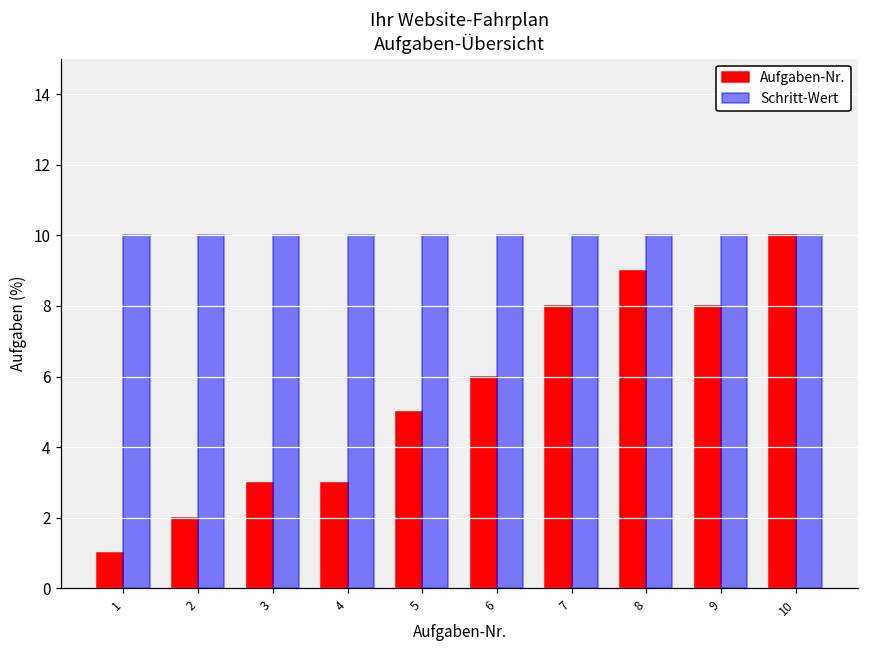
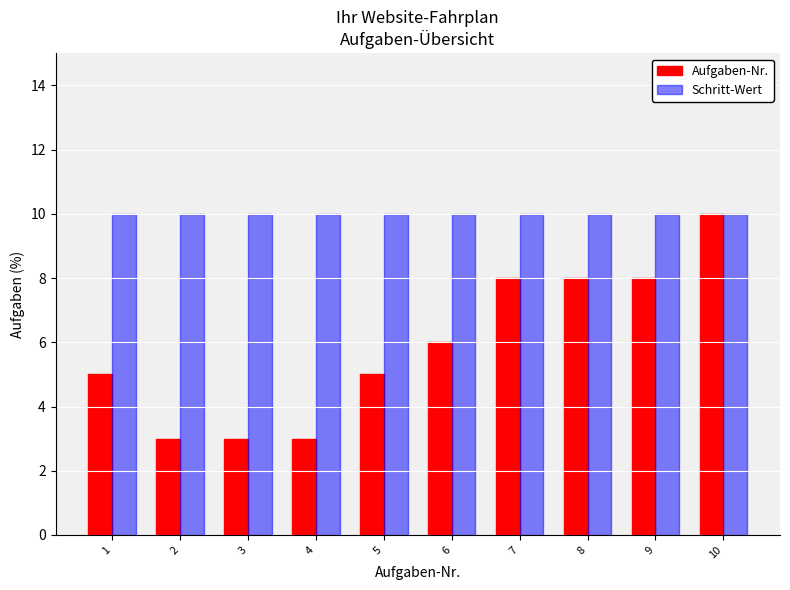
Aufgaben-Nr., 1: 1 -> 5
Aufgaben-Nr., 2: 2 -> 3
Aufgaben-Nr., 8: 9 -> 8
